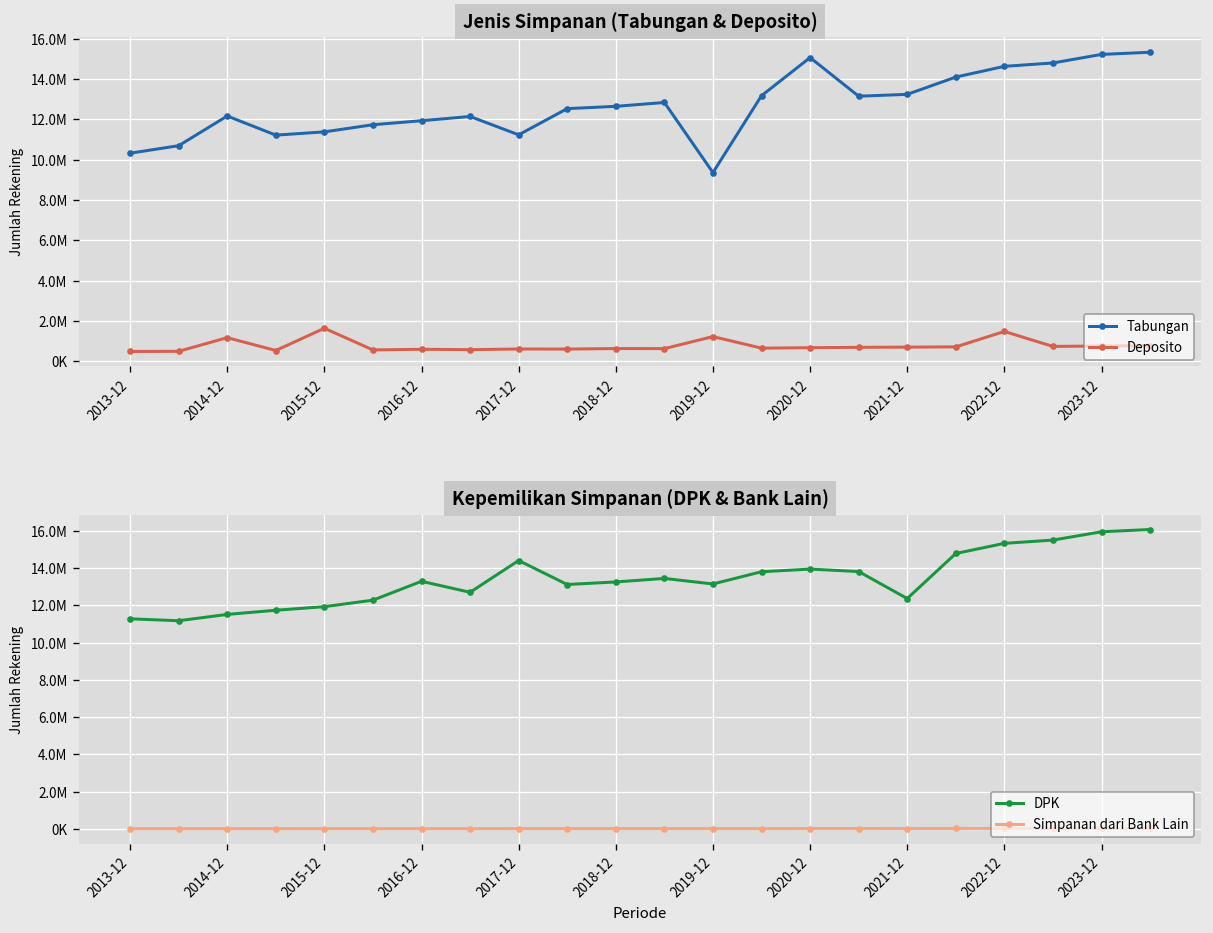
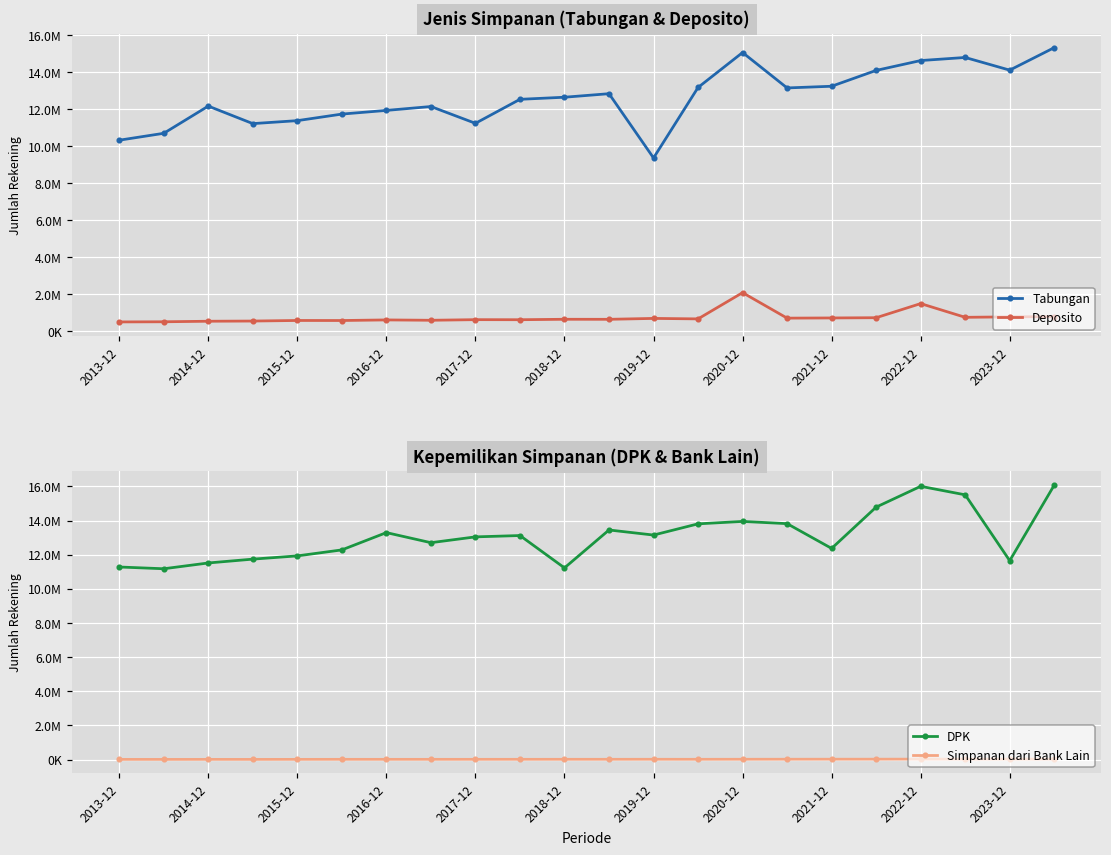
Jenis Simpanan (Tabungan & Deposito), Deposito, 2014-12: 1200000 -> 500000
Jenis Simpanan (Tabungan & Deposito), Deposito, 2015-12: 1600000 -> 600000
Jenis Simpanan (Tabungan & Deposito), Deposito, 2019-12: 1200000 -> 700000
Jenis Simpanan (Tabungan & Deposito), Deposito, 2020-12: 700000 -> 2100000
Jenis Simpanan (Tabungan & Deposito), Tabungan, 2023-12: 15200000 -> 14100000
Kepemilikan Simpanan (DPK & Bank Lain), DPK, 2017-12: 14400000 -> 13000000
Kepemilikan Simpanan (DPK & Bank Lain), DPK, 2018-12: 13300000 -> 11200000
Kepemilikan Simpanan (DPK & Bank Lain), DPK, 2022-12: 15300000 -> 16000000
Kepemilikan Simpanan (DPK & Bank Lain), DPK, 2023-12: 16000000 -> 11700000
